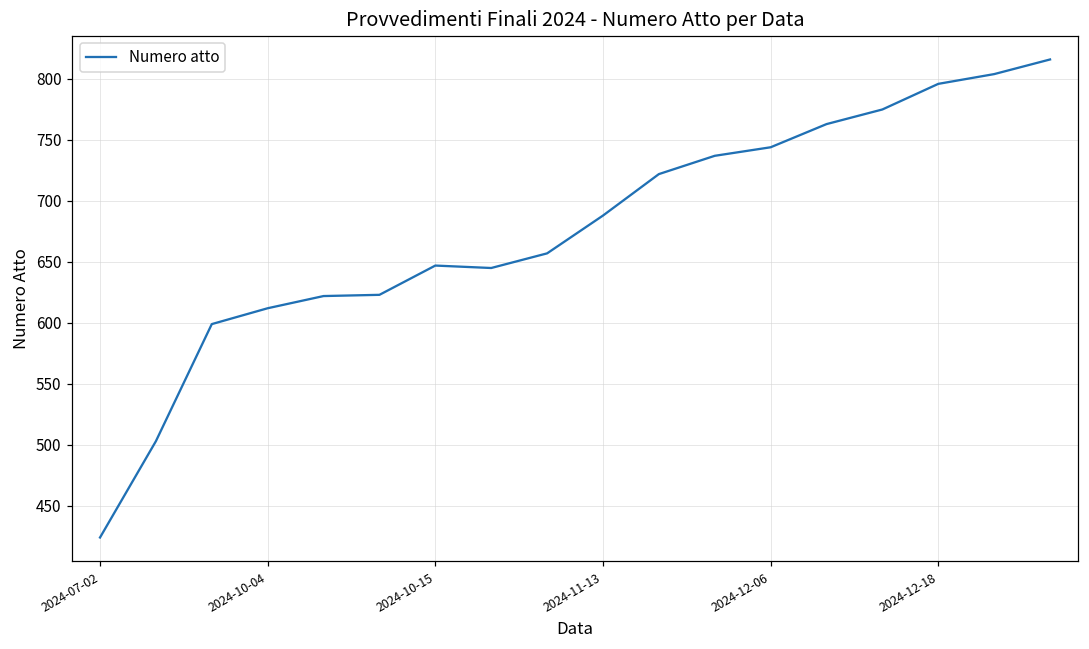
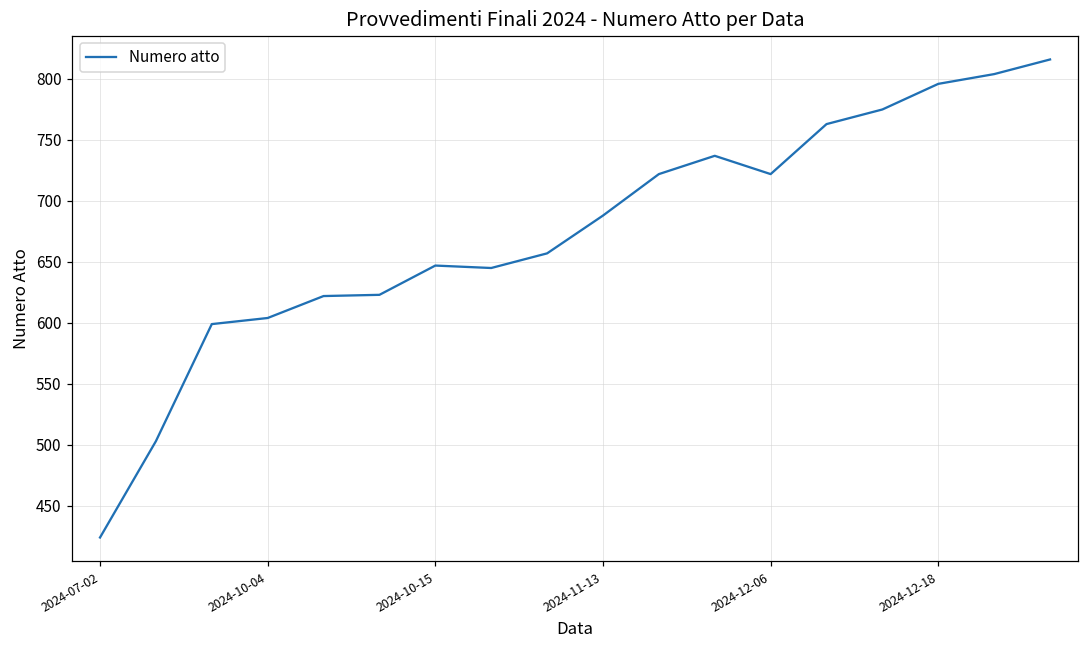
2024-10-04: 612 -> 604
2024-12-06: 744 -> 722
